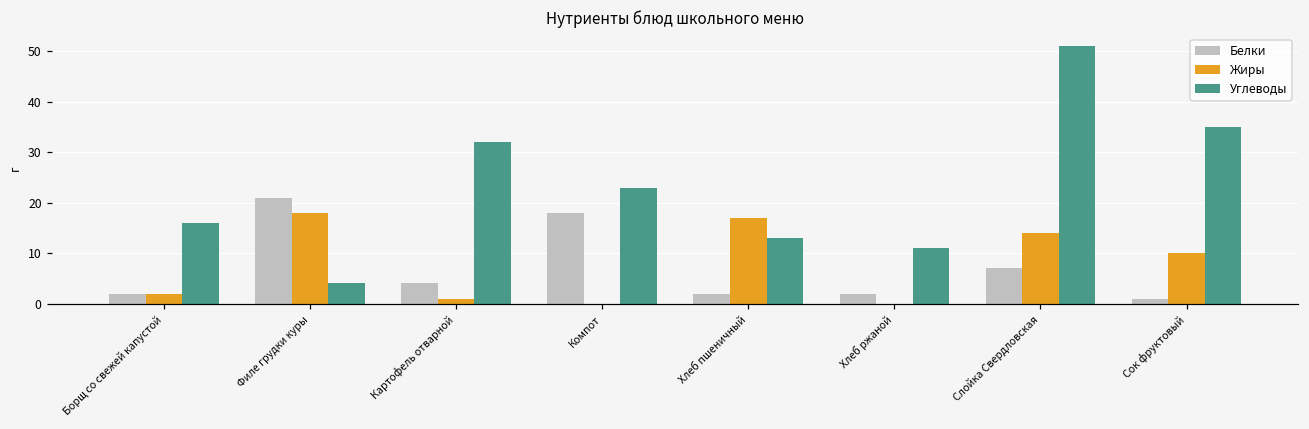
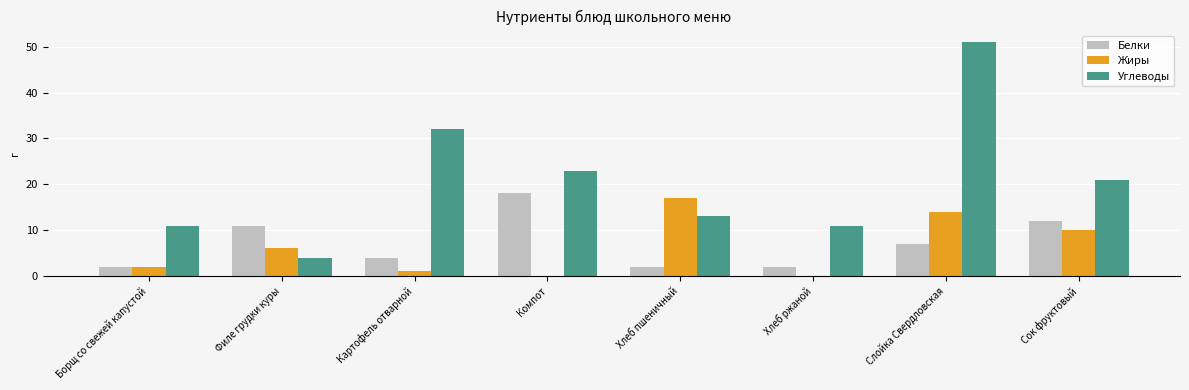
Углеводы, Борщ со свежей капустой: 16 -> 11
Белки, Филе грудки куры: 21 -> 11
Жиры, Филе грудки куры: 18 -> 6
Белки, Сок фруктовый: 1 -> 12
Углеводы, Сок фруктовый: 35 -> 21
